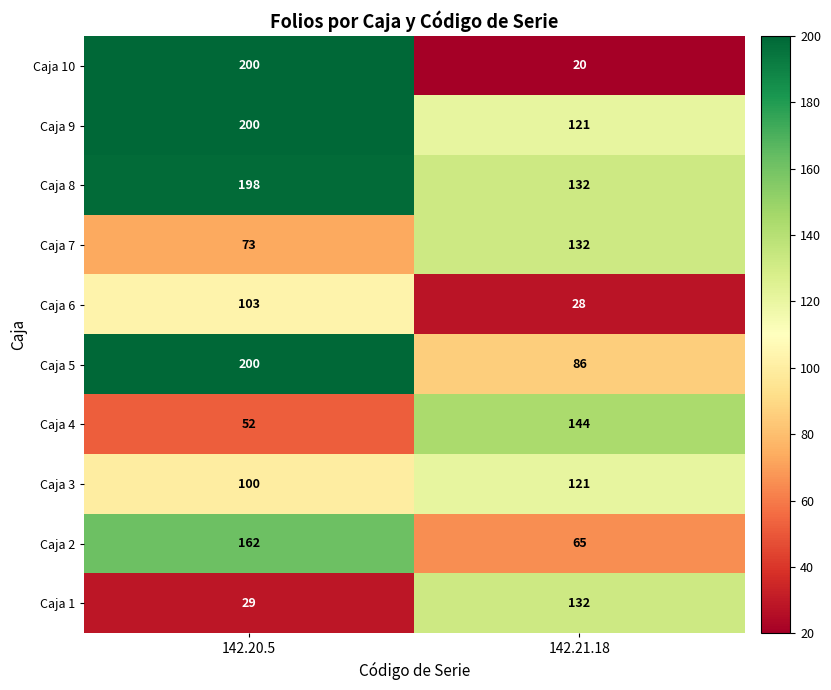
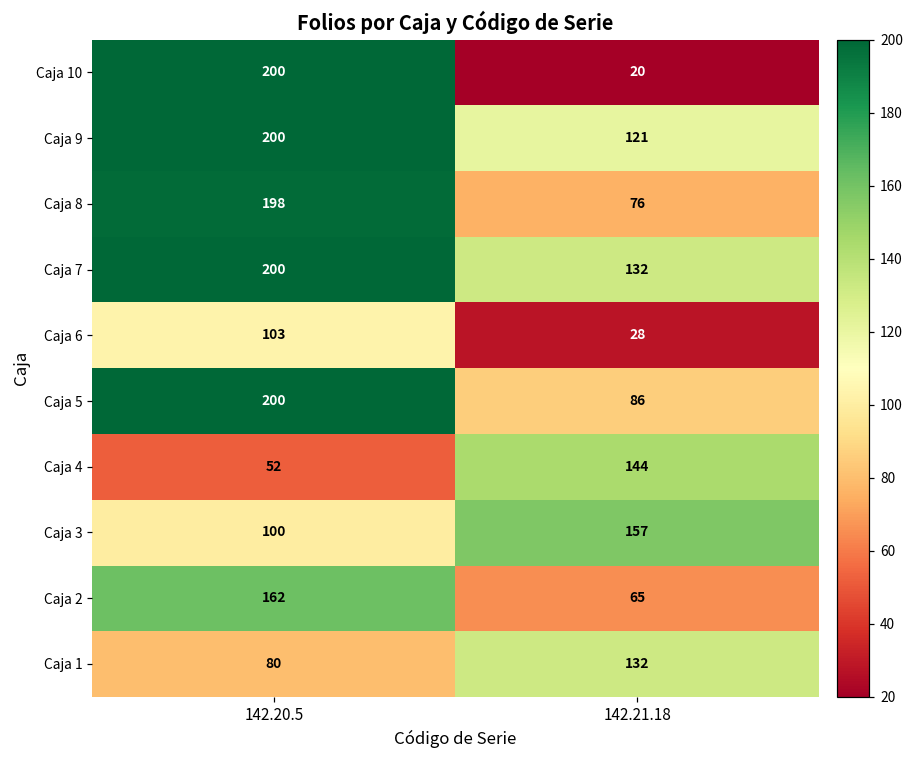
Caja 8, 142.21.18: 132 -> 76
Caja 7, 142.20.5: 73 -> 200
Caja 3, 142.21.18: 121 -> 157
Caja 1, 142.20.5: 29 -> 80
